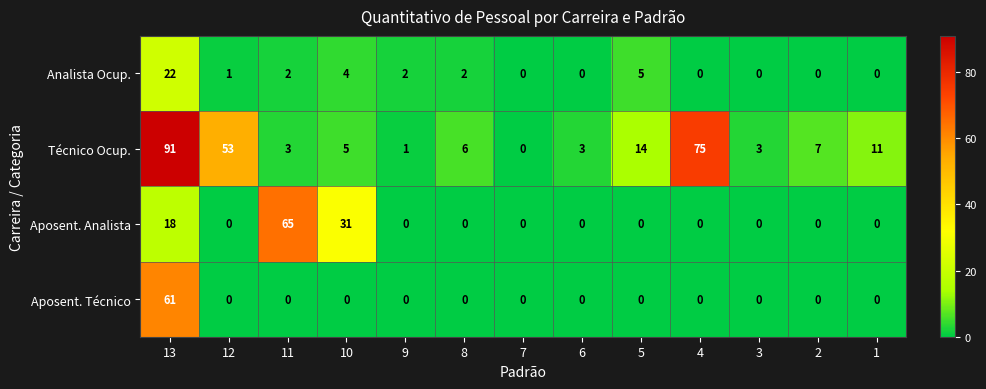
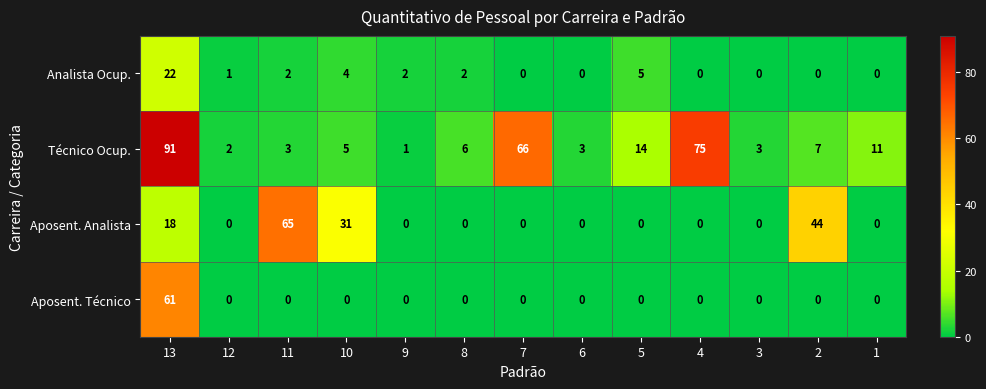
Técnico Ocup., 12: 53 -> 2
Técnico Ocup., 7: 0 -> 66
Aposent. Analista, 2: 0 -> 44
